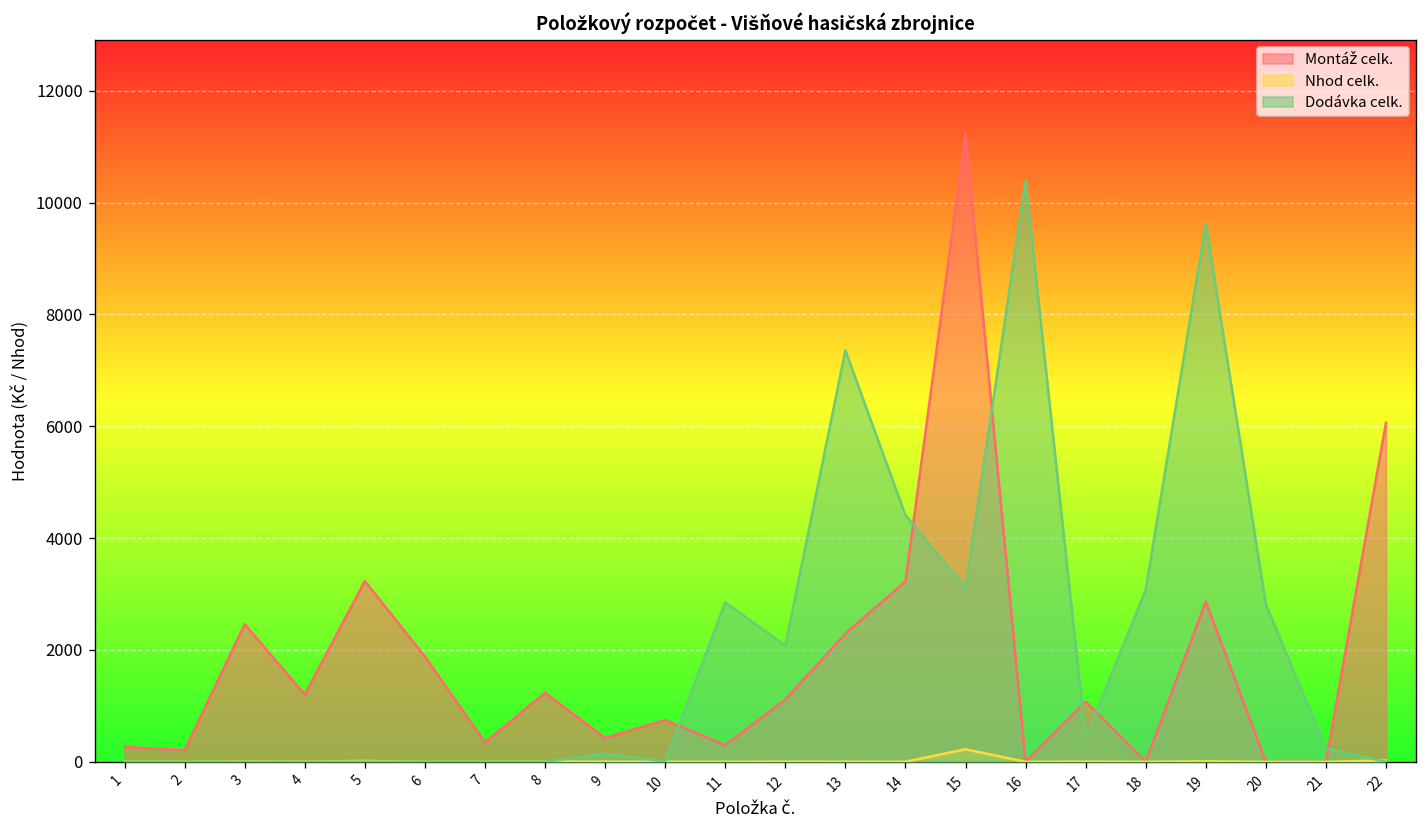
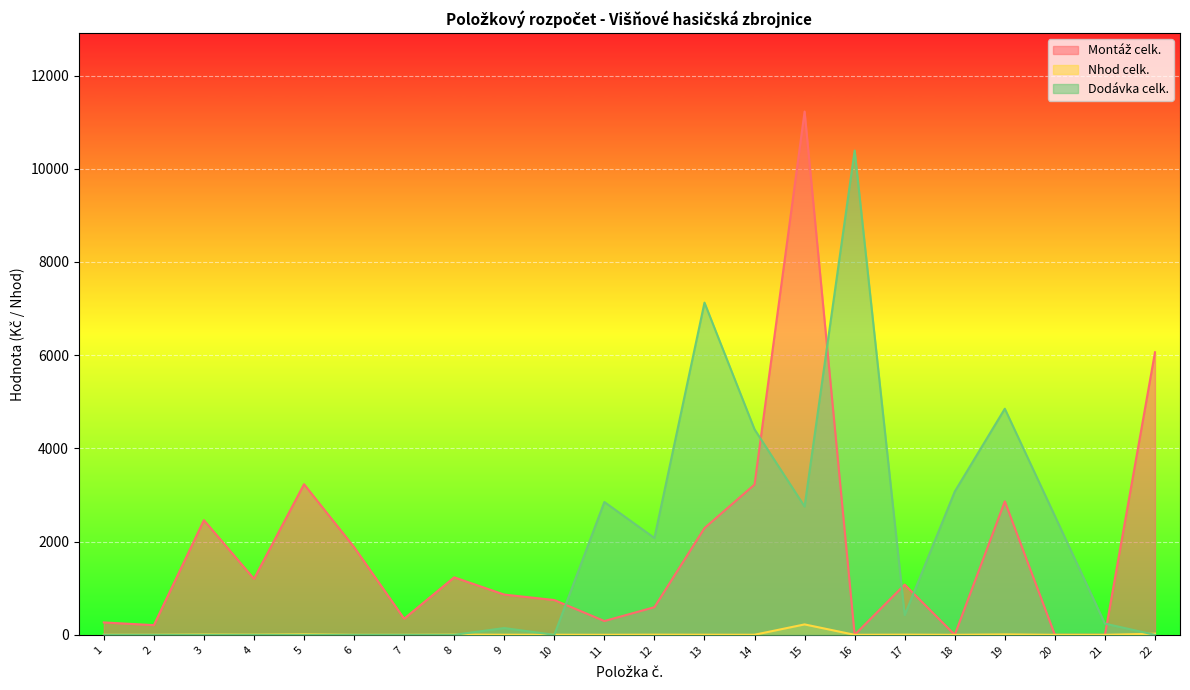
Montáž celk., 9: 400 -> 900
Montáž celk., 12: 1100 -> 600
Dodávka celk., 13: 7400 -> 7100
Dodávka celk., 15: 3100 -> 2800
Dodávka celk., 19: 9600 -> 4900
Dodávka celk., 20: 2800 -> 2600
